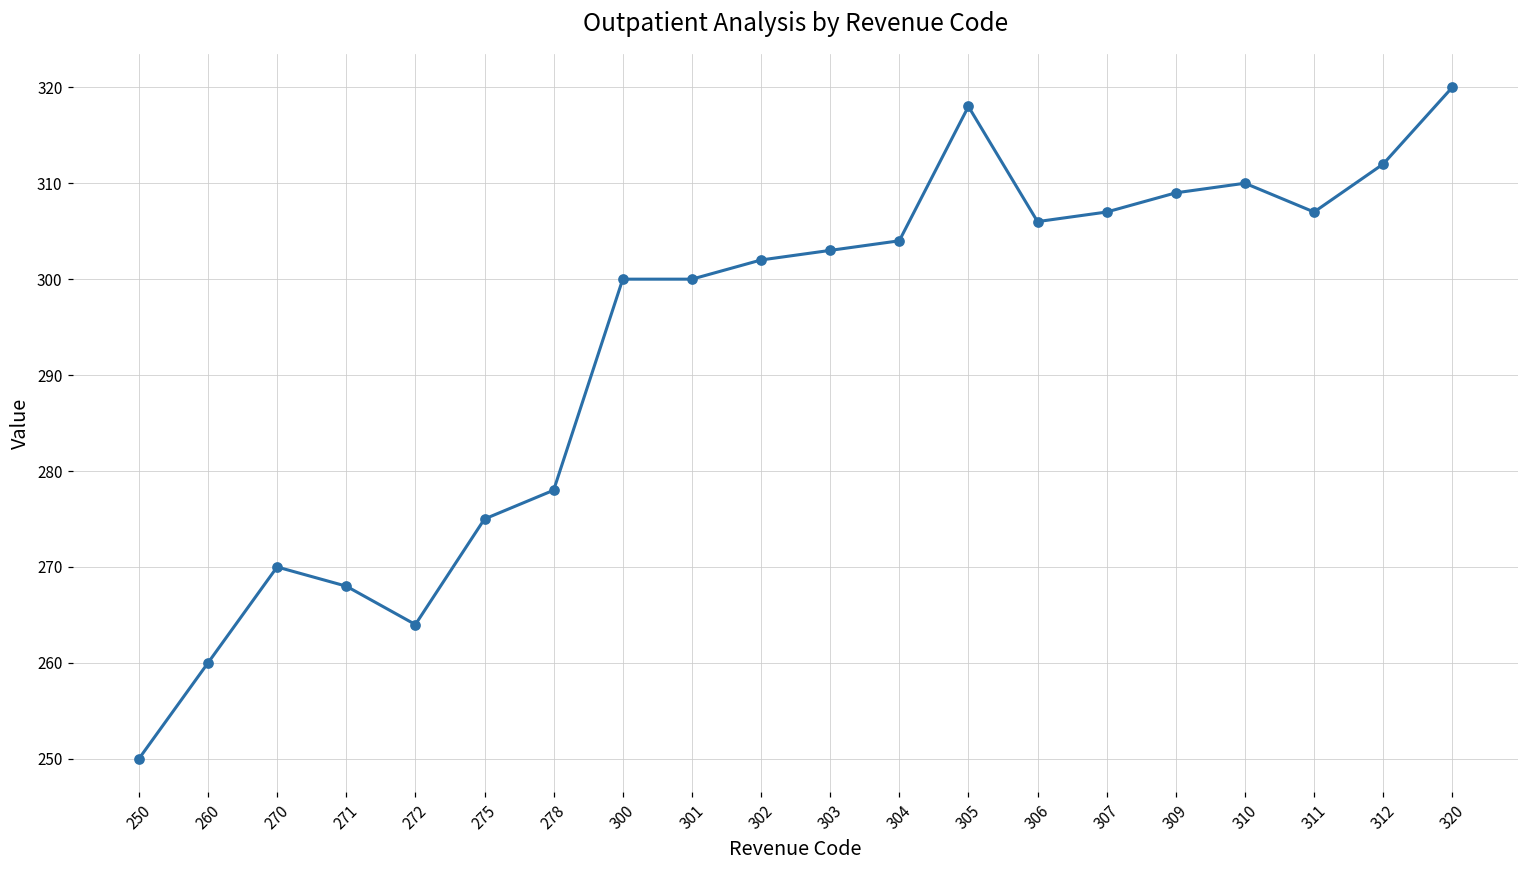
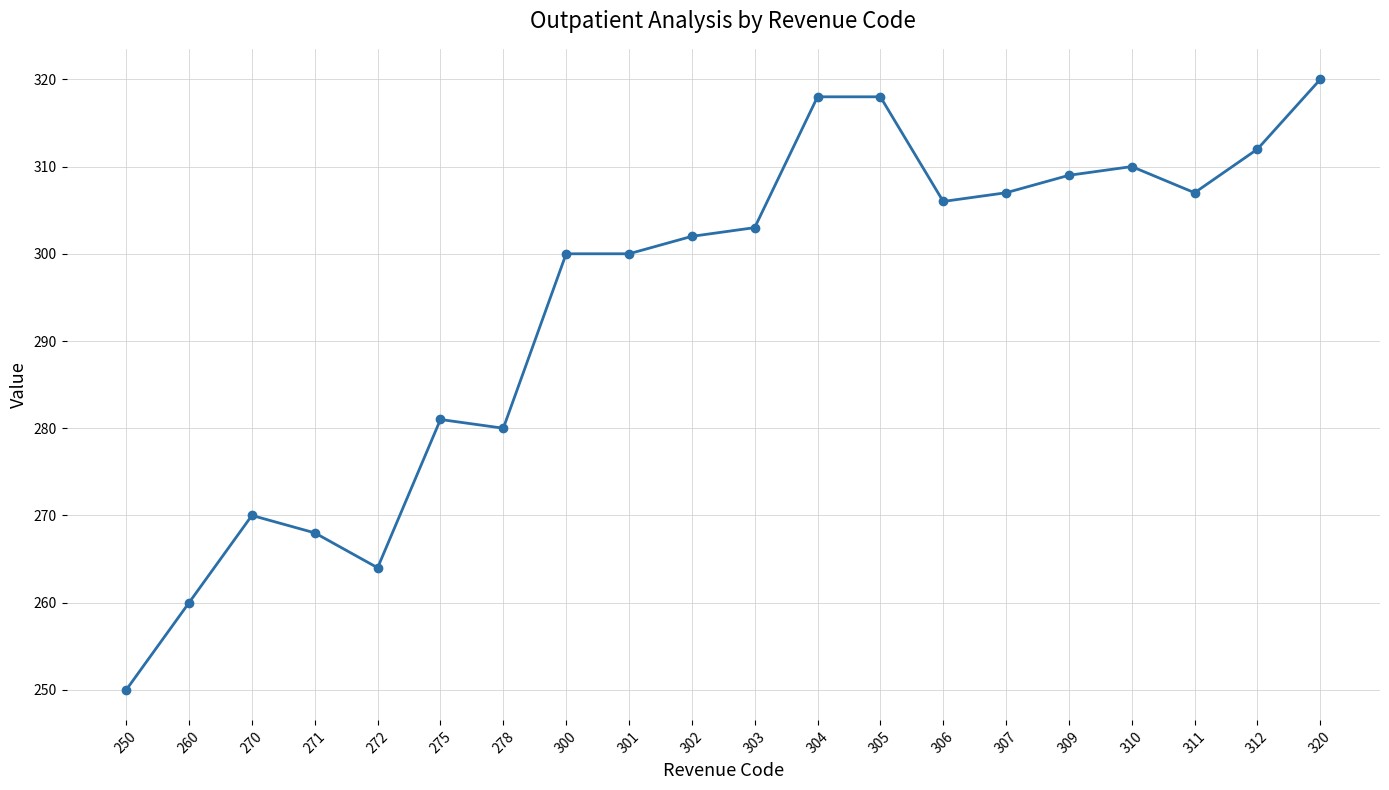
275: 275 -> 281
278: 278 -> 280
304: 304 -> 318
